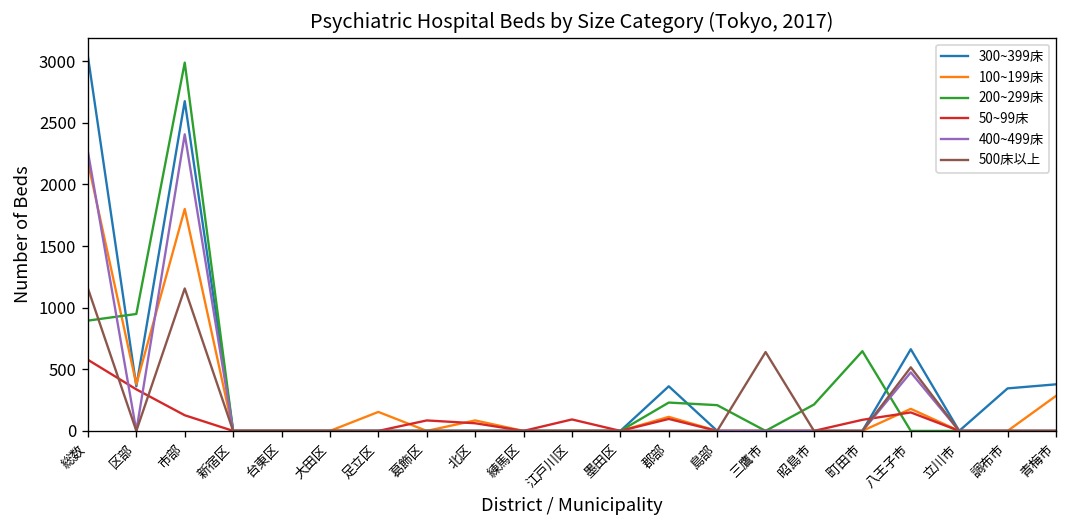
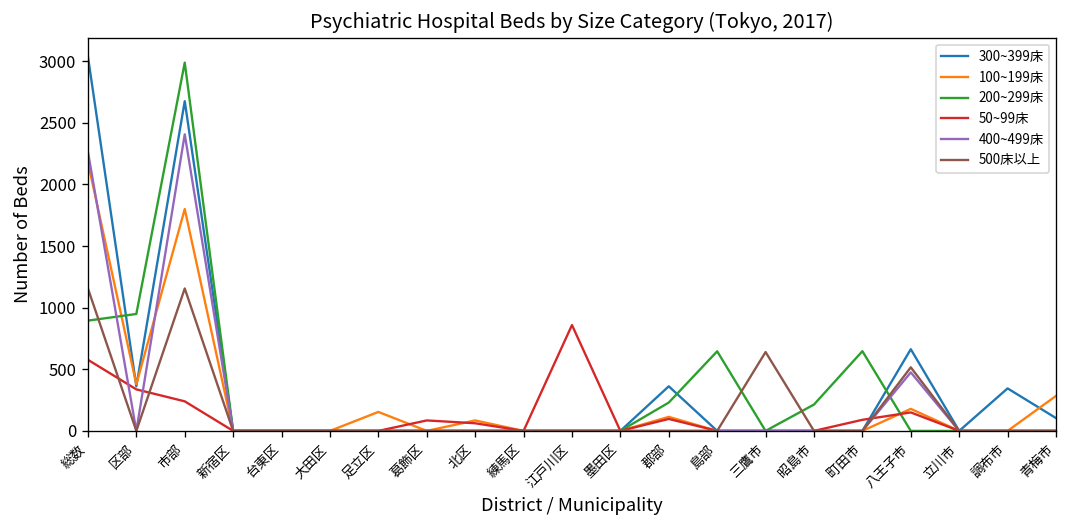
50~99床, 市部: 130 -> 240
50~99床, 江戸川区: 90 -> 860
200~299床, 島部: 210 -> 650
300~399床, 青梅市: 380 -> 100
